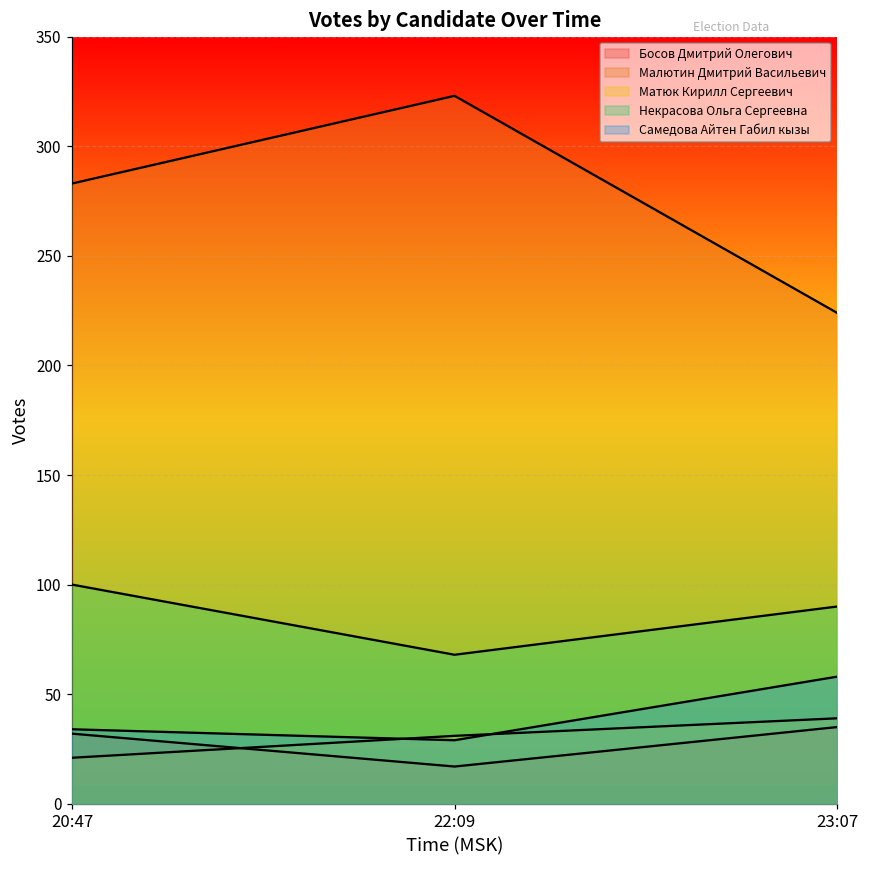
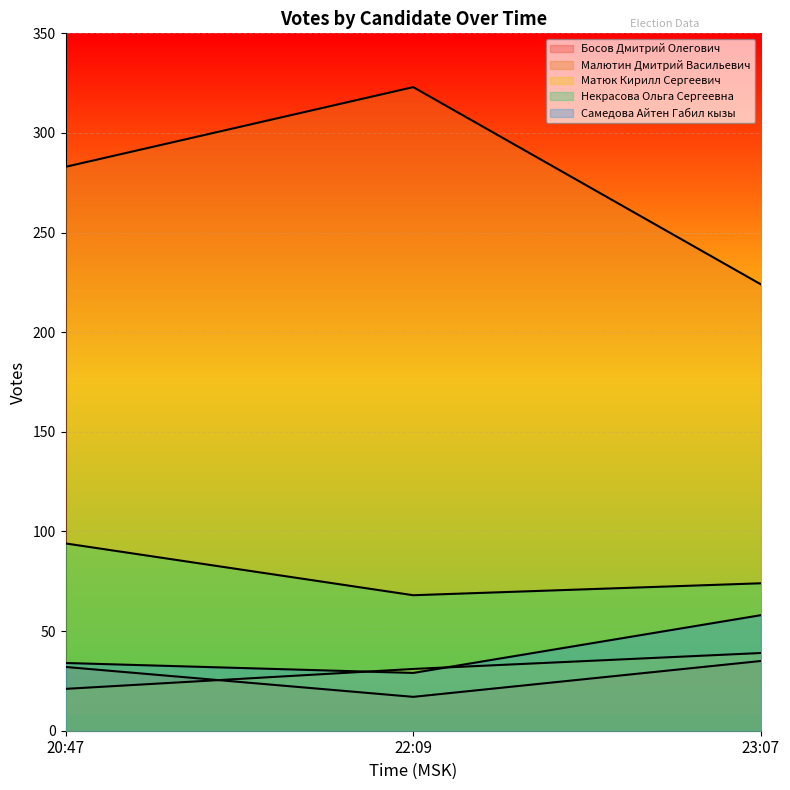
Некрасова Ольга Сергеевна, 20:47: 100 -> 94
Некрасова Ольга Сергеевна, 23:07: 90 -> 74
